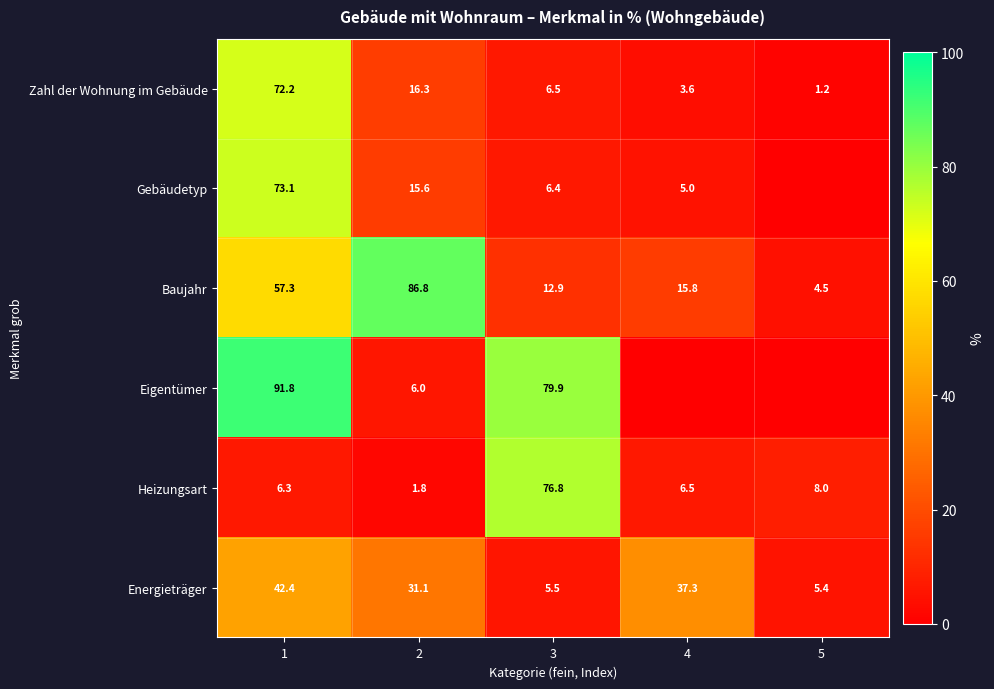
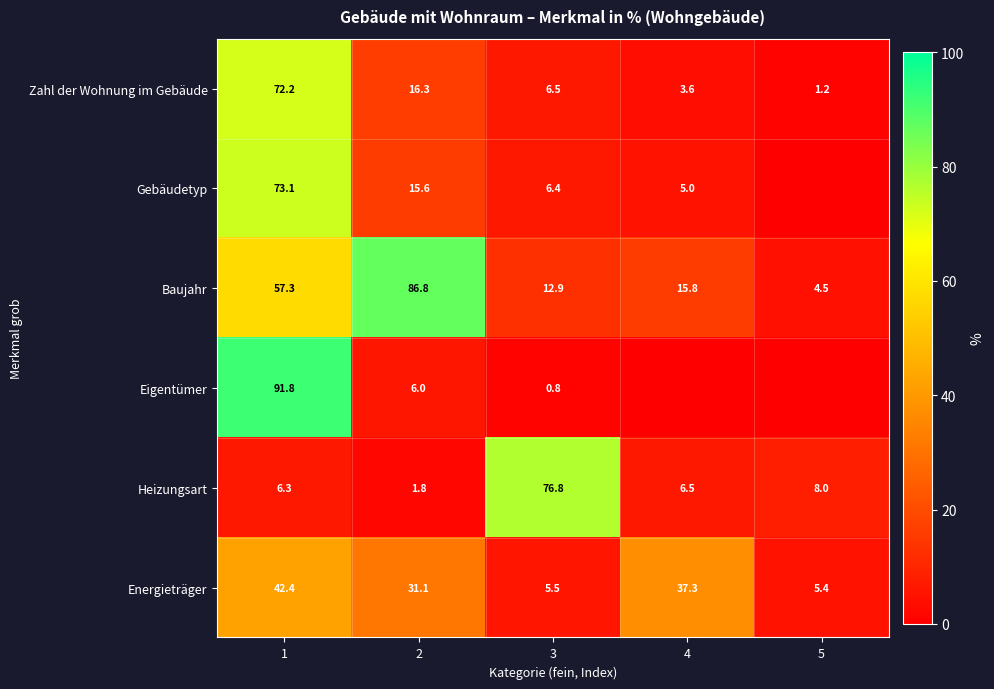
Eigentümer, 3: 79.9 -> 0.8
